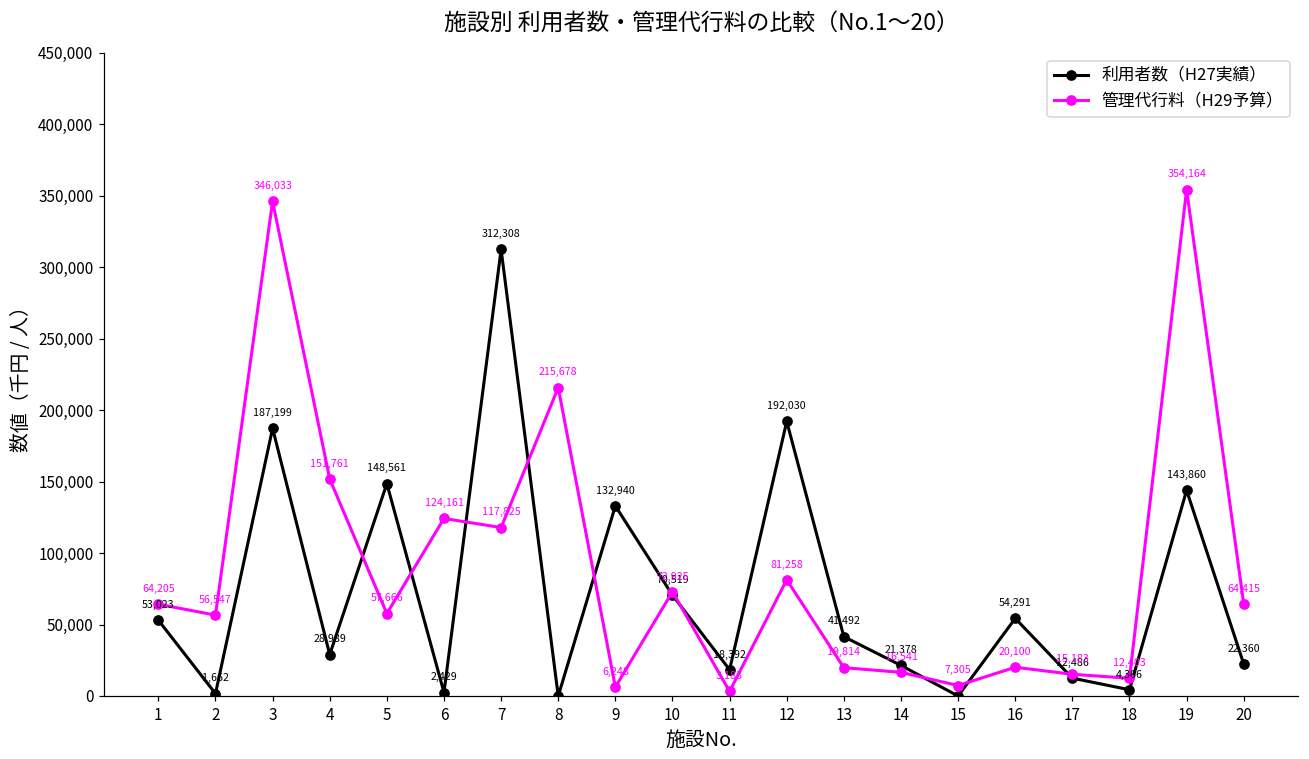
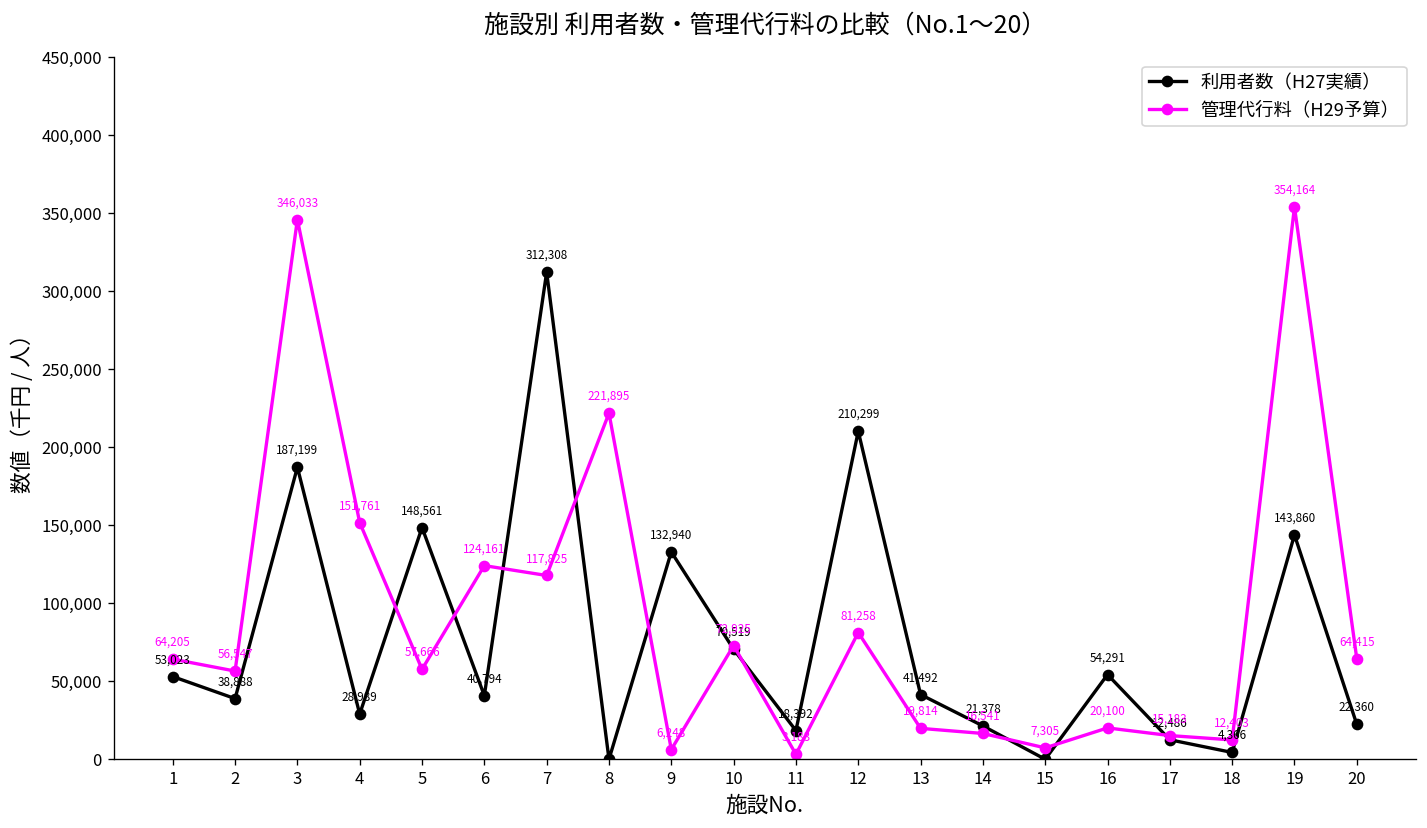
利用者数（H27実績）, 2: 1,662 -> 38,888
利用者数（H27実績）, 6: 2,429 -> 40,794
管理代行料（H29予算）, 8: 215,678 -> 221,895
利用者数（H27実績）, 12: 192,030 -> 210,299
